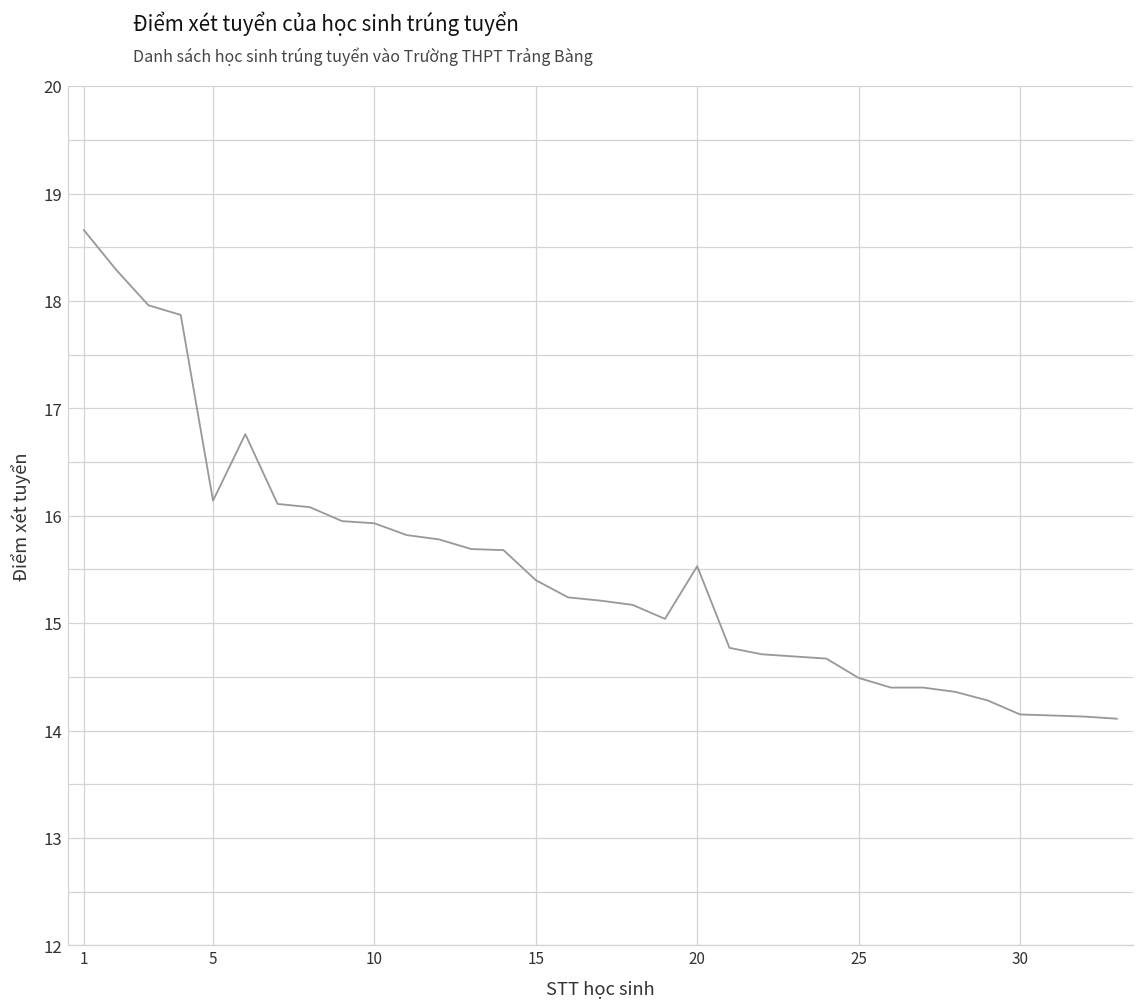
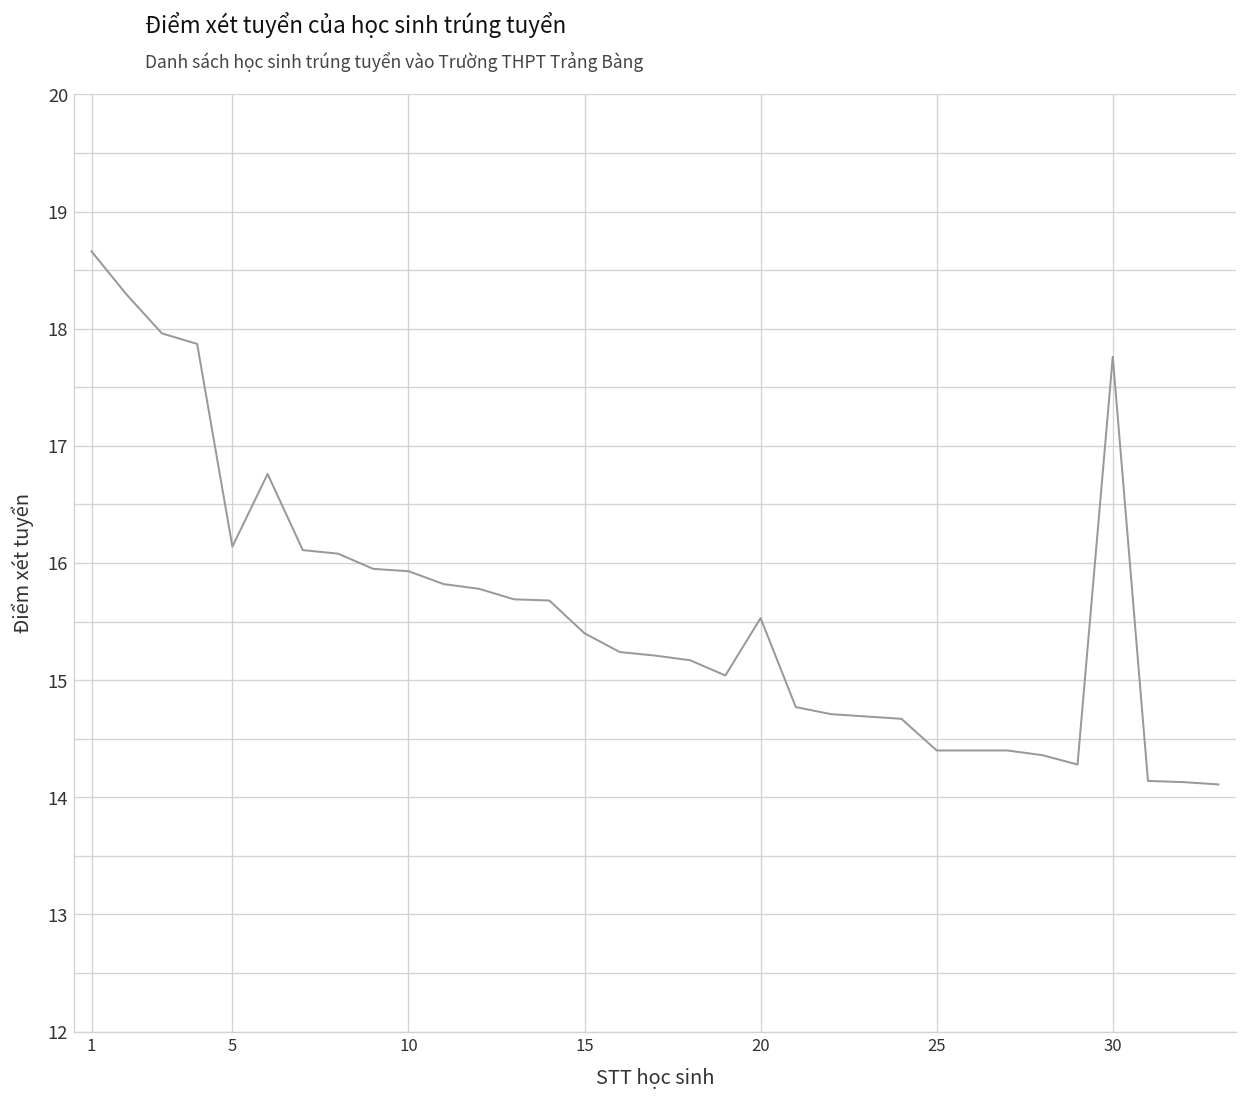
25: 14.5 -> 14.4
30: 14.2 -> 17.8
